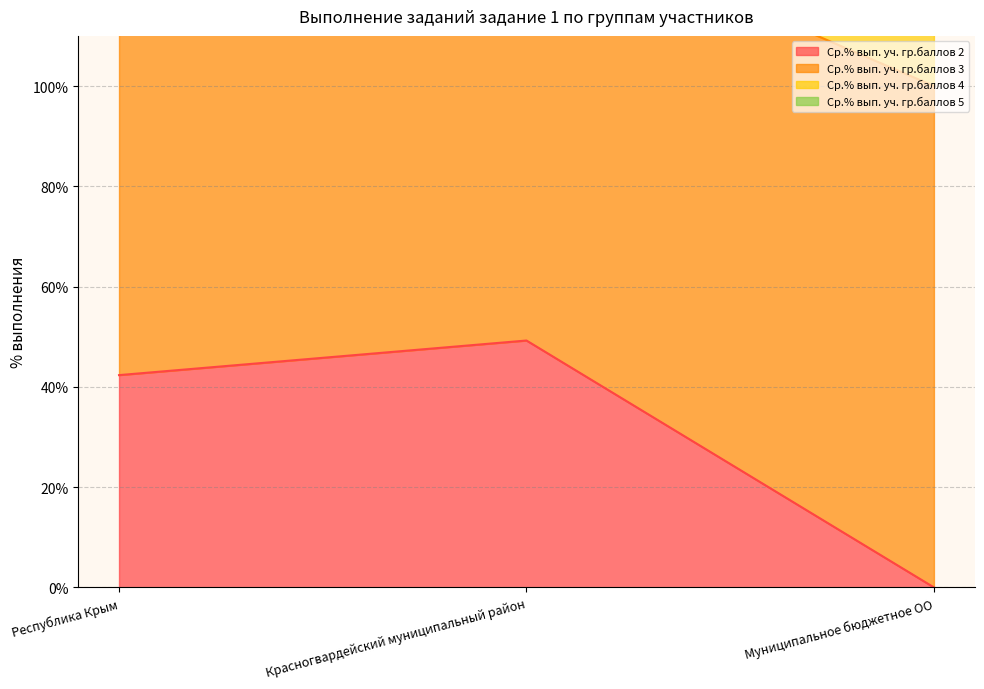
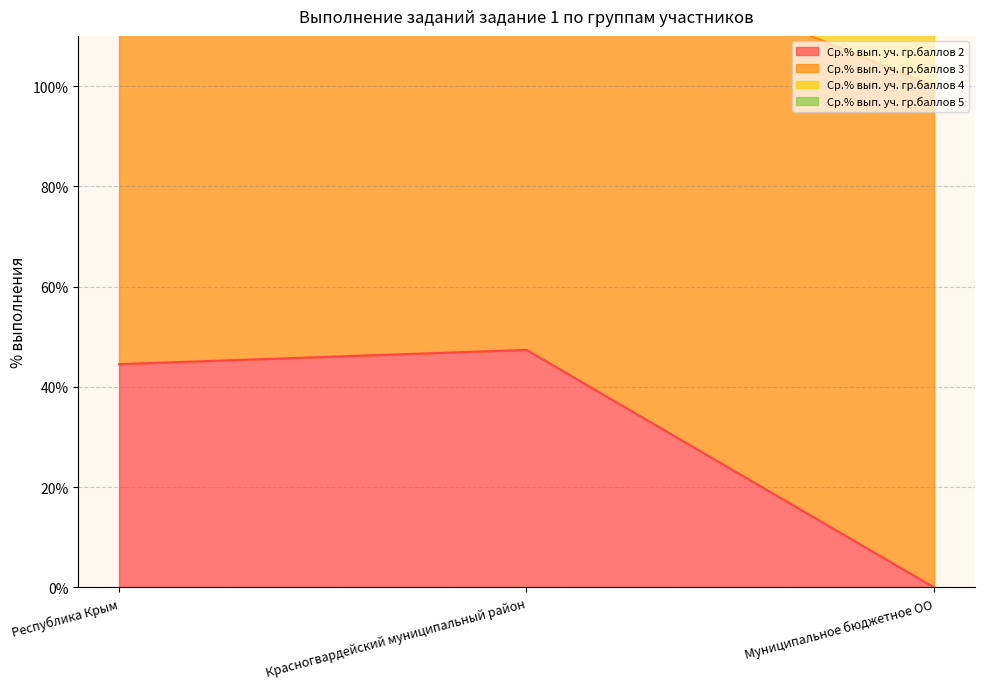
Ср.% вып. уч. гр.баллов 2, Республика Крым: 42% -> 45%
Ср.% вып. уч. гр.баллов 2, Красногвардейский муниципальный район: 49% -> 47%
